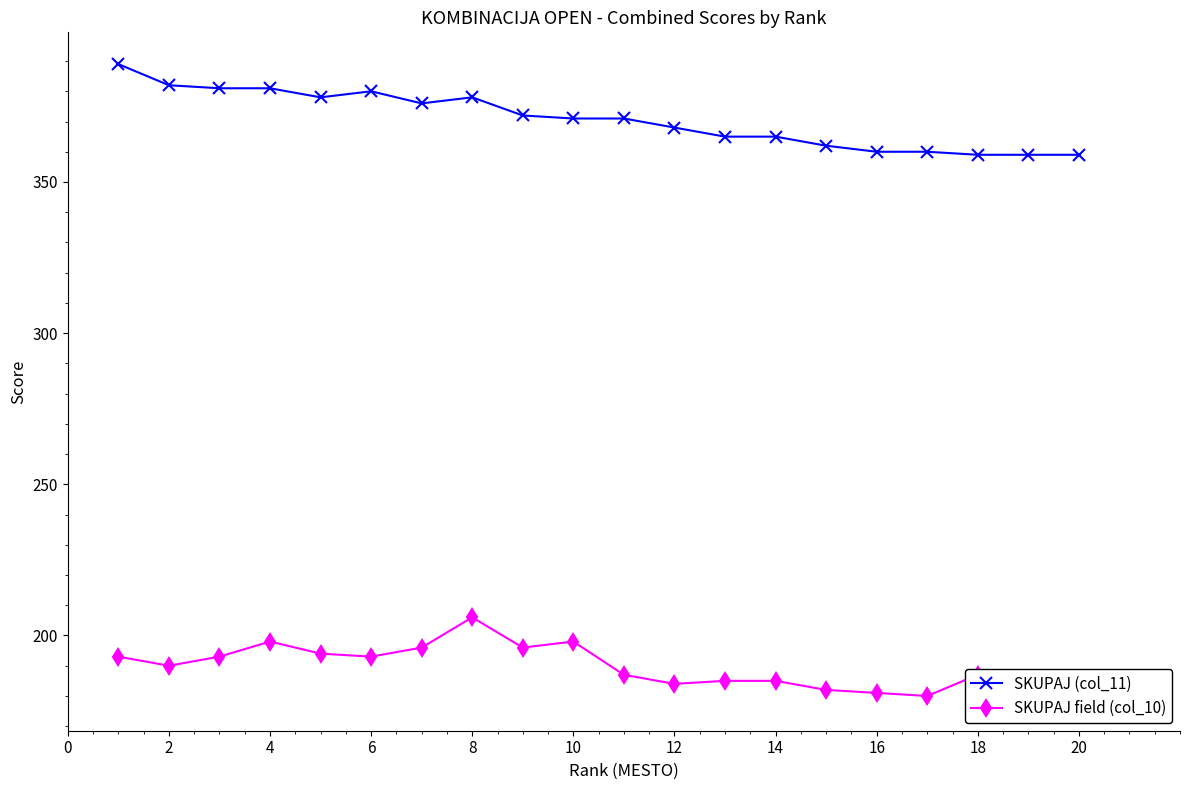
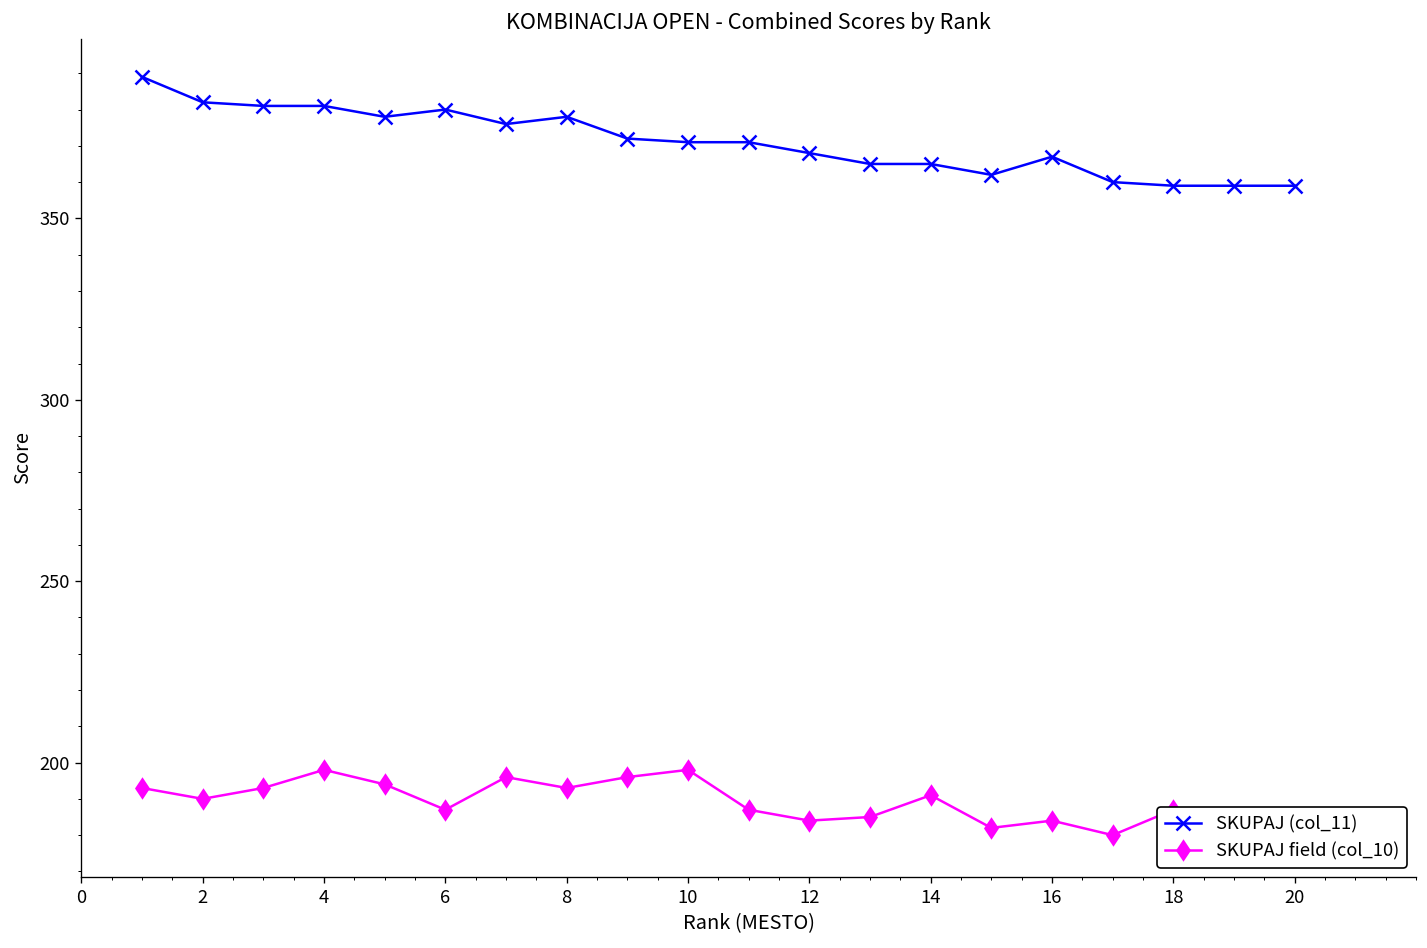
SKUPAJ field (col_10), 6: 193 -> 187
SKUPAJ field (col_10), 8: 206 -> 193
SKUPAJ field (col_10), 14: 185 -> 191
SKUPAJ (col_11), 16: 360 -> 367
SKUPAJ field (col_10), 16: 181 -> 184
